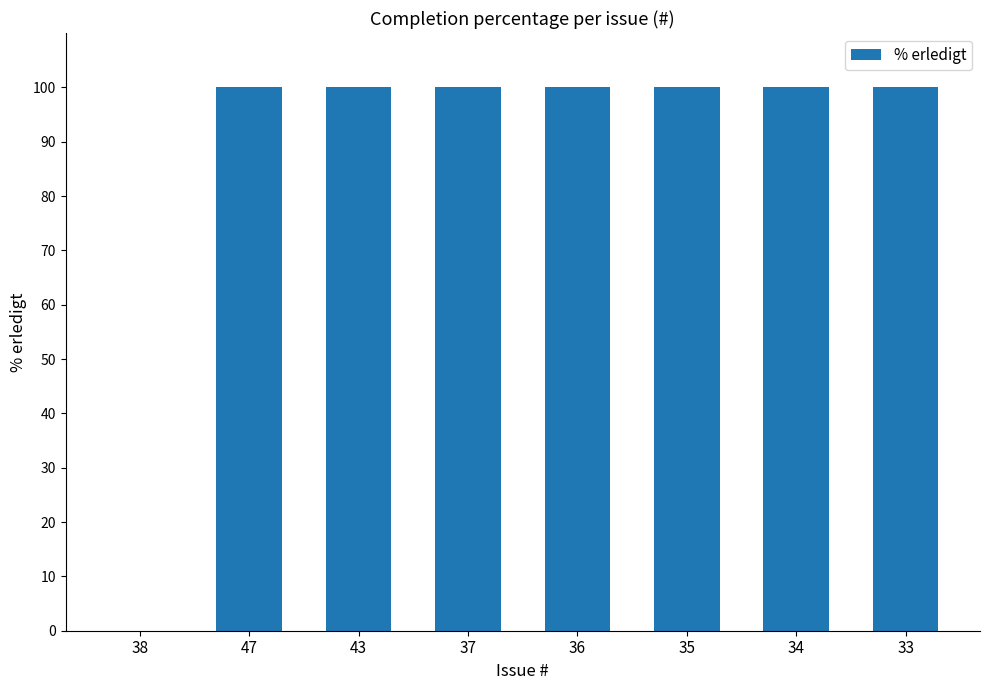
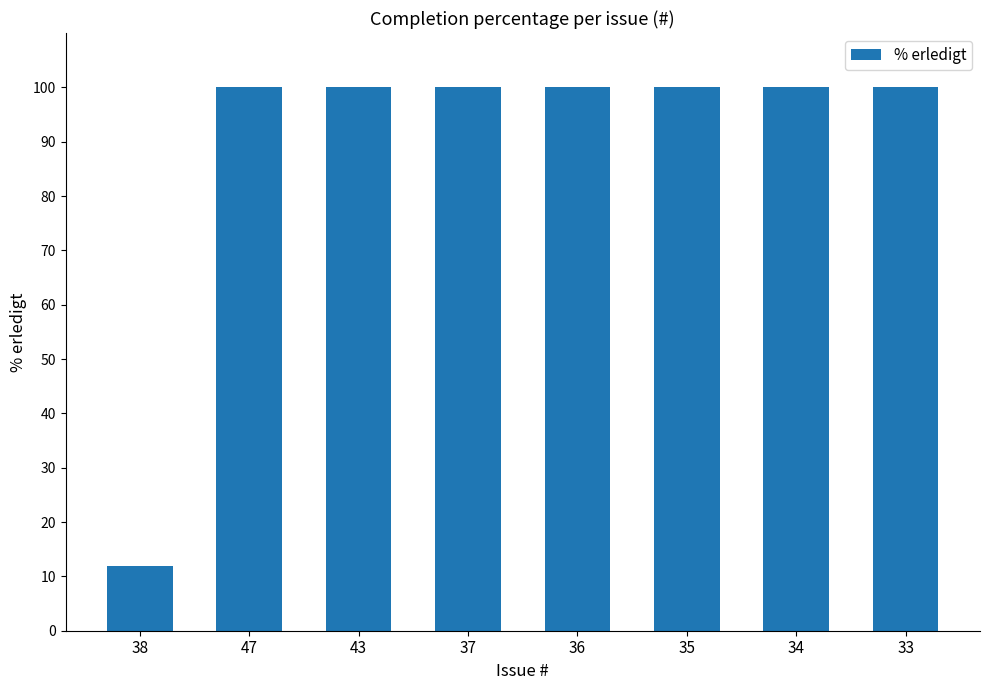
38: 0 -> 12
